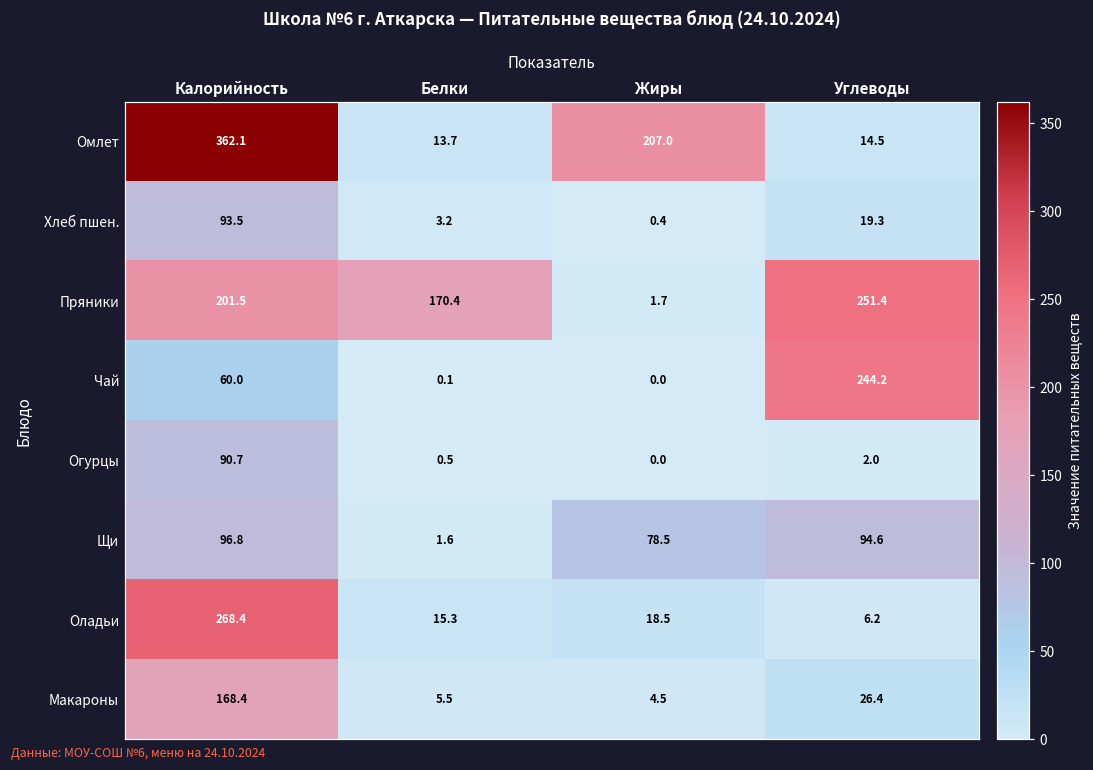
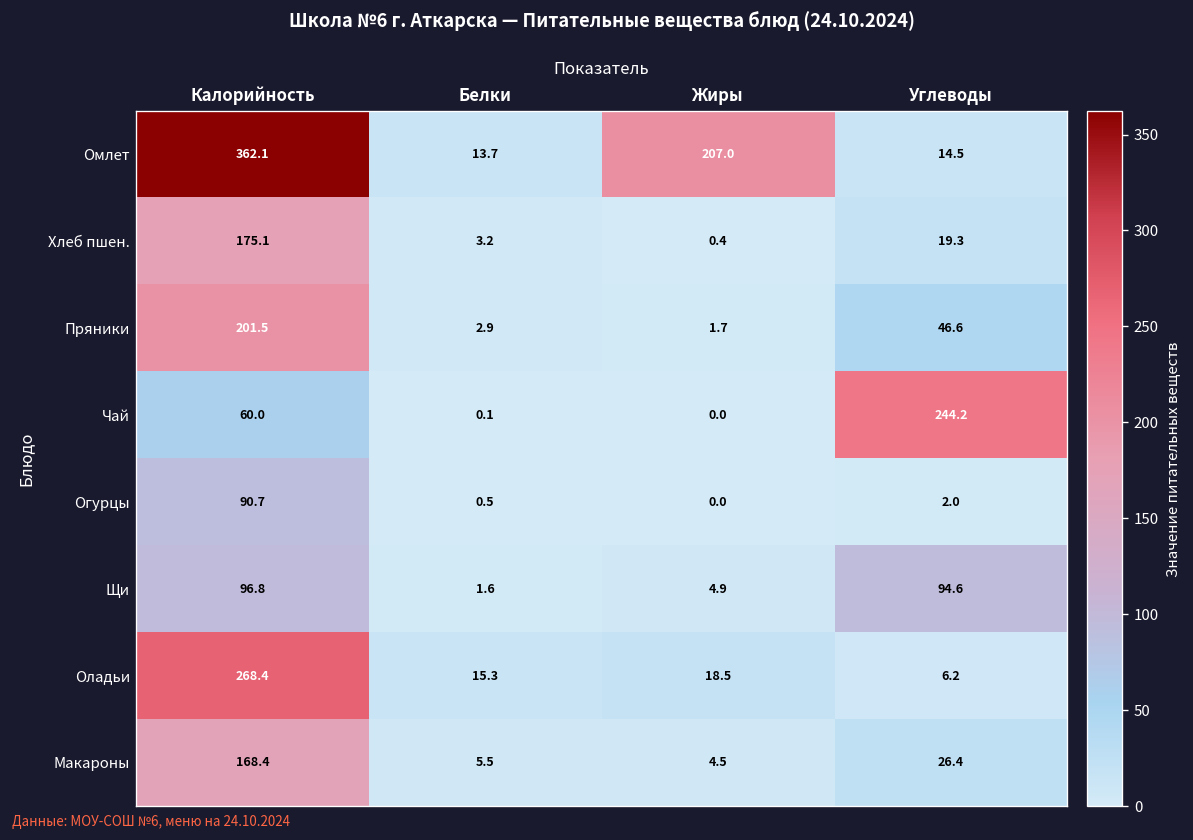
Хлеб пшен., Калорийность: 93.5 -> 175.1
Пряники, Белки: 170.4 -> 2.9
Пряники, Углеводы: 251.4 -> 46.6
Щи, Жиры: 78.5 -> 4.9
